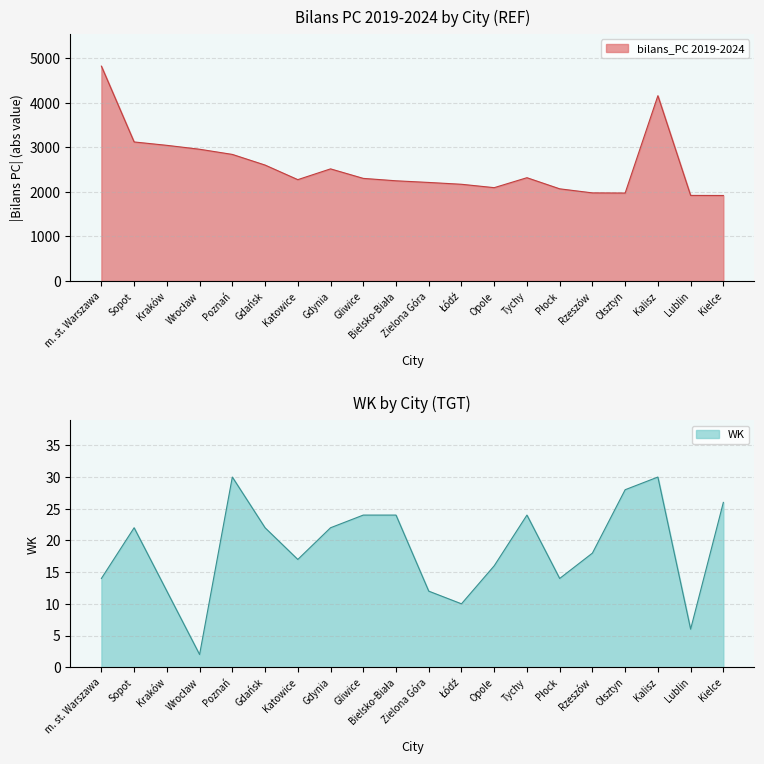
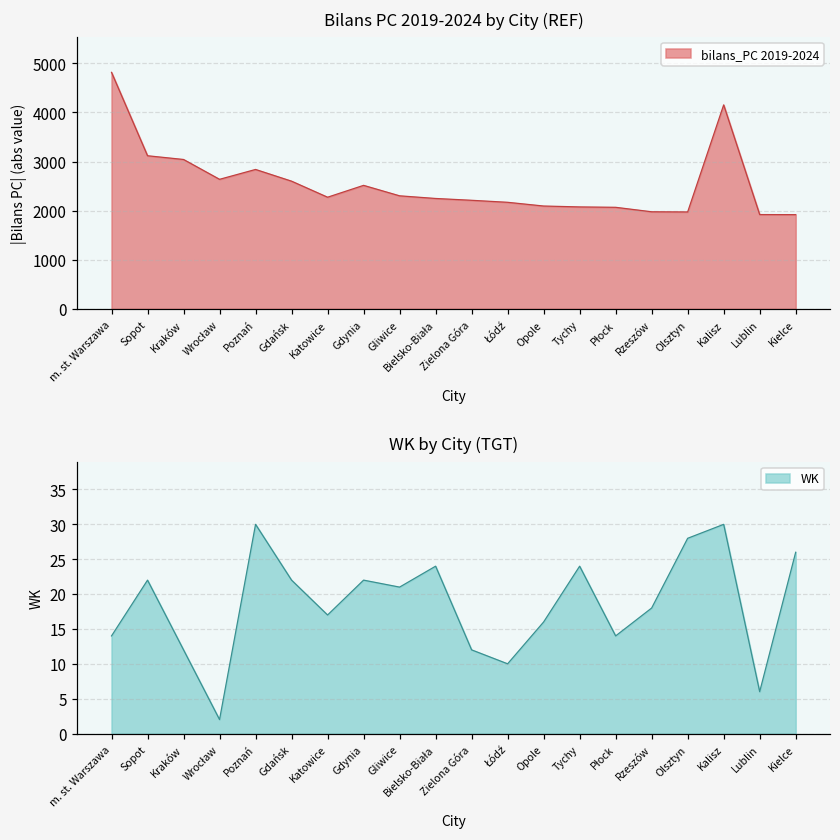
Bilans PC 2019-2024 by City (REF), Wrocław: 3000 -> 2600
Bilans PC 2019-2024 by City (REF), Tychy: 2300 -> 2100
WK by City (TGT), Gliwice: 24 -> 21
